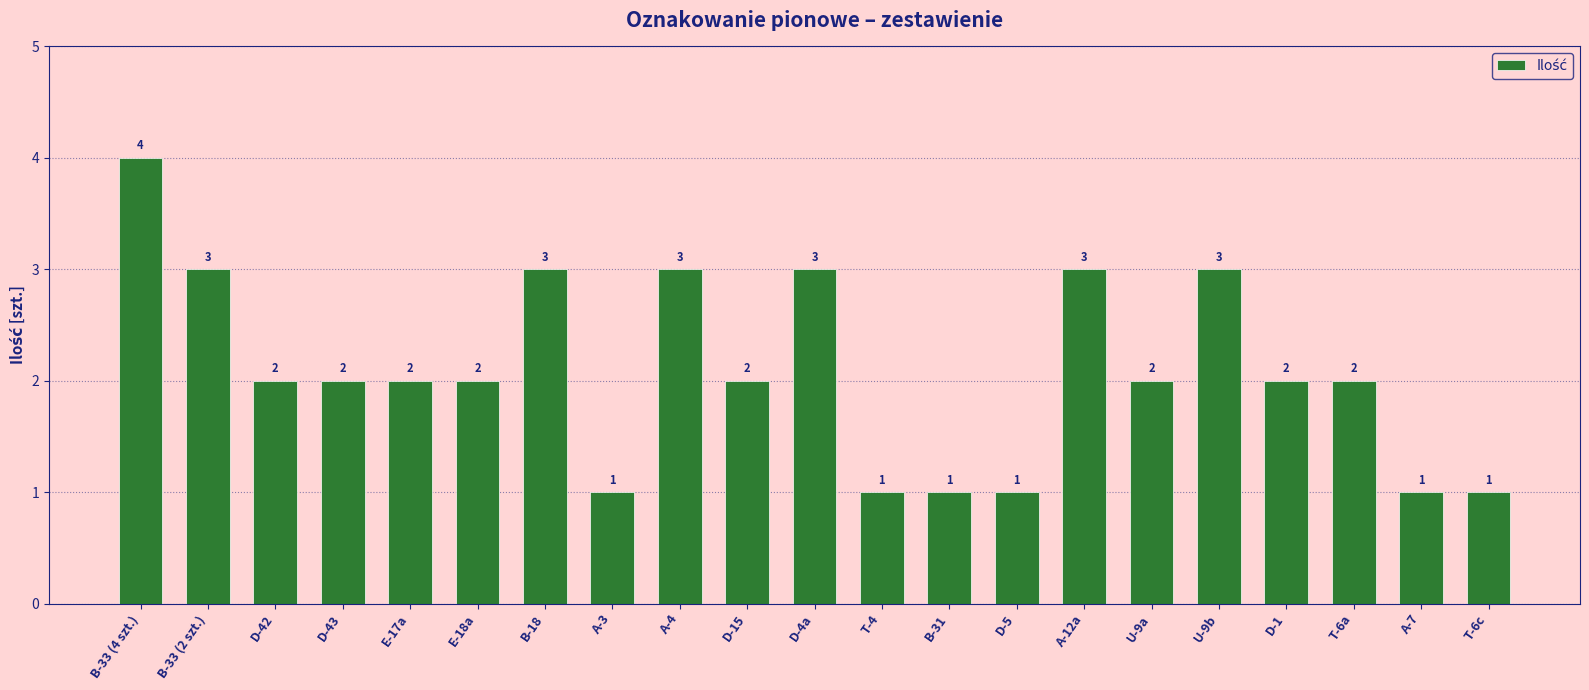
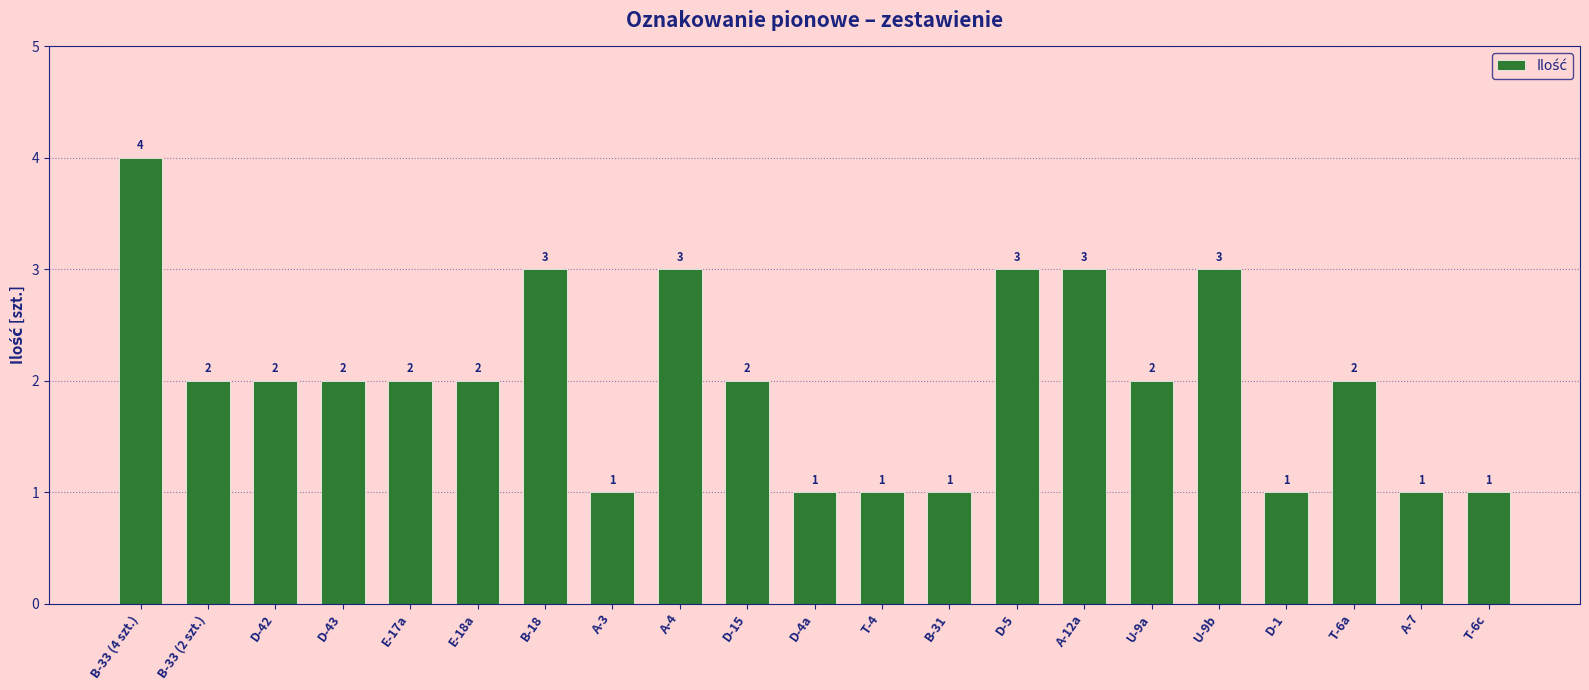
B-33 (2 szt.): 3 -> 2
D-4a: 3 -> 1
D-5: 1 -> 3
D-1: 2 -> 1
